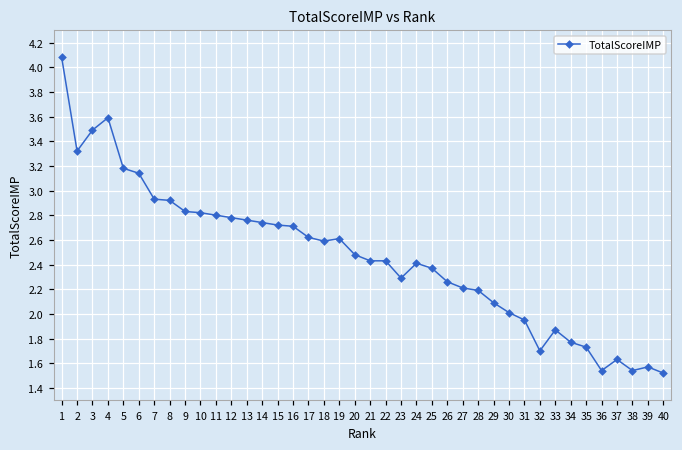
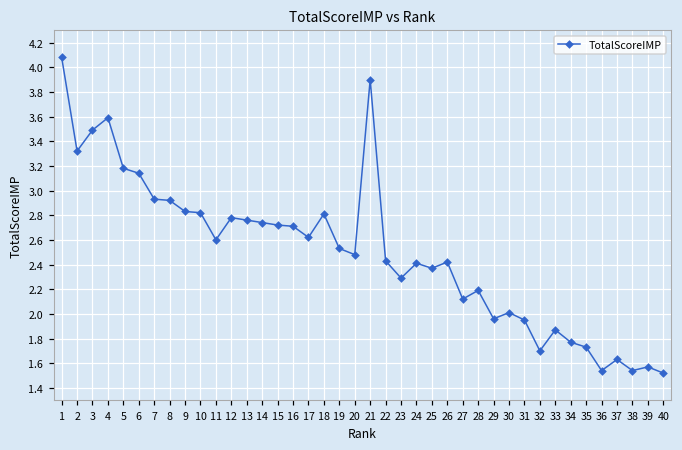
11: 2.8 -> 2.6
18: 2.59 -> 2.81
19: 2.61 -> 2.53
21: 2.43 -> 3.90
26: 2.26 -> 2.42
27: 2.21 -> 2.12
29: 2.09 -> 1.96
